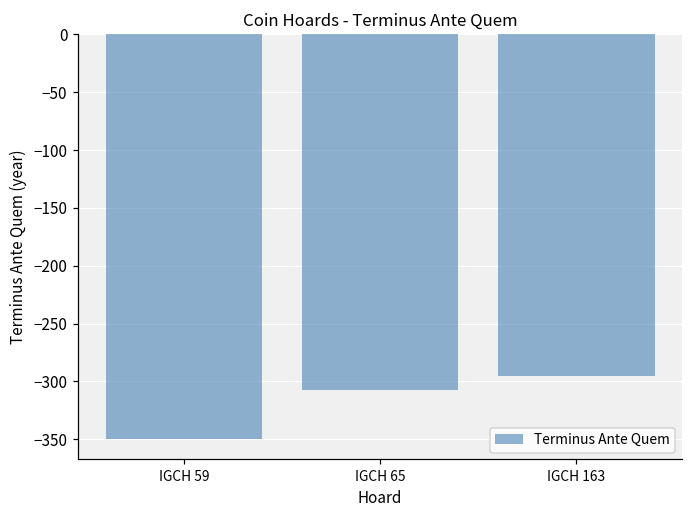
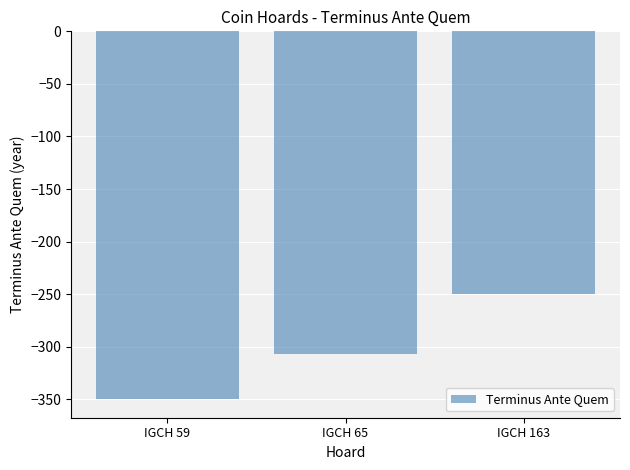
IGCH 163: -295 -> -250
